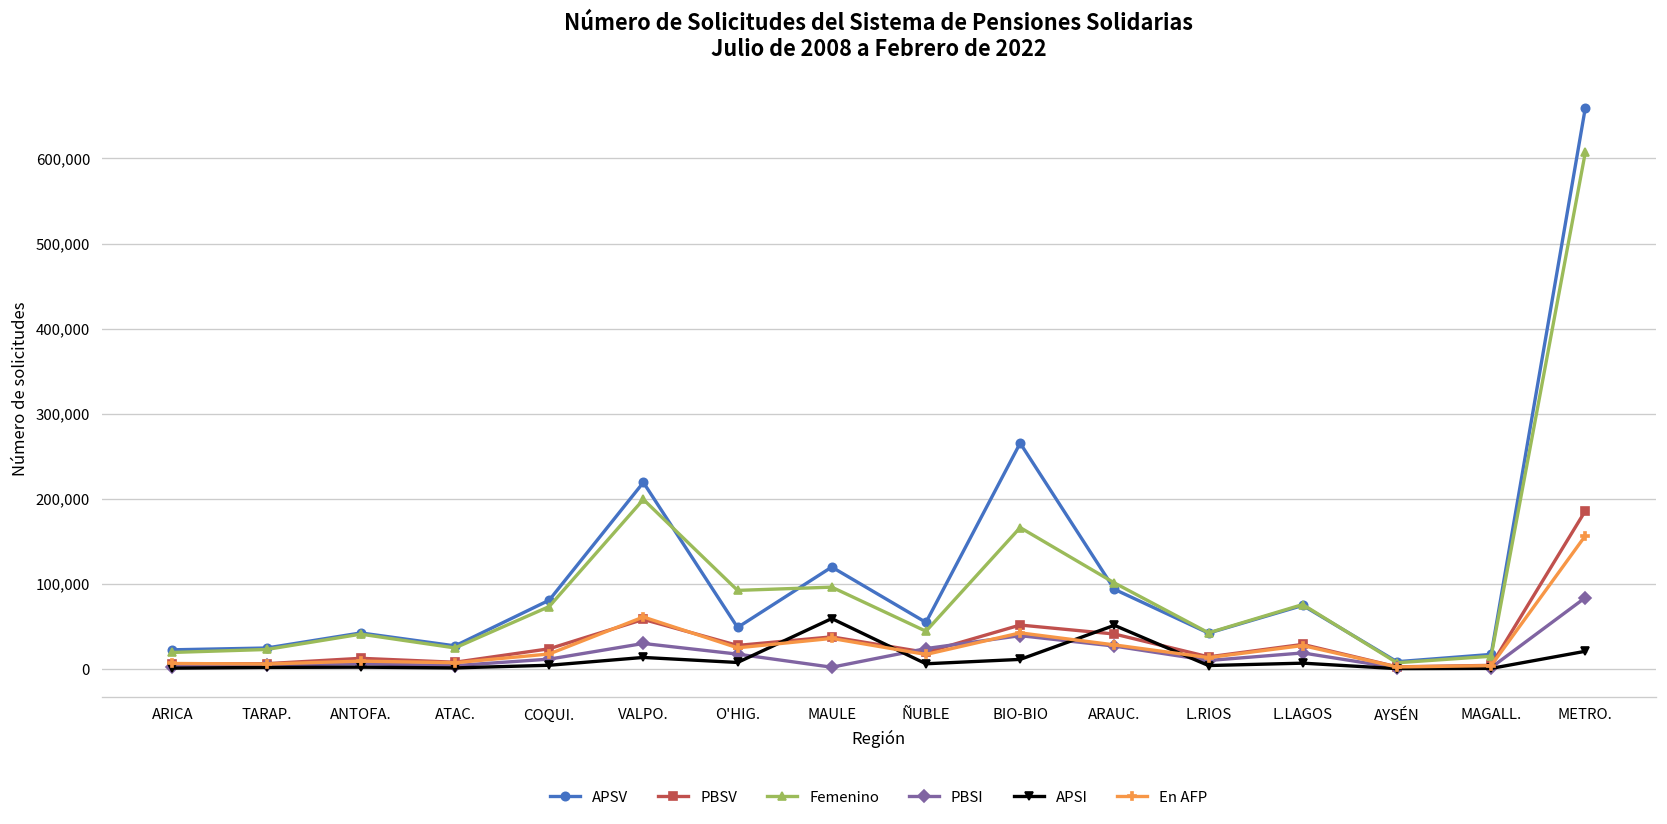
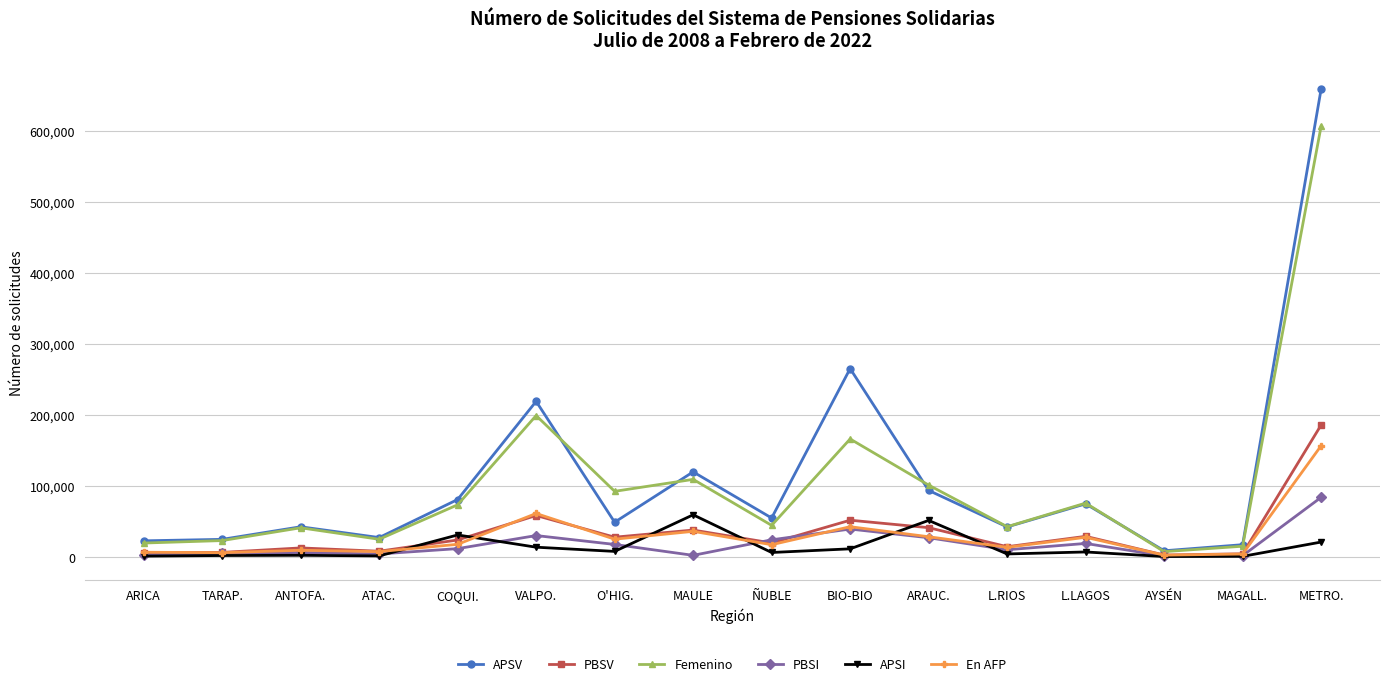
APSI, COQUI.: 0 -> 30,000
Femenino, MAULE: 100,000 -> 110,000
